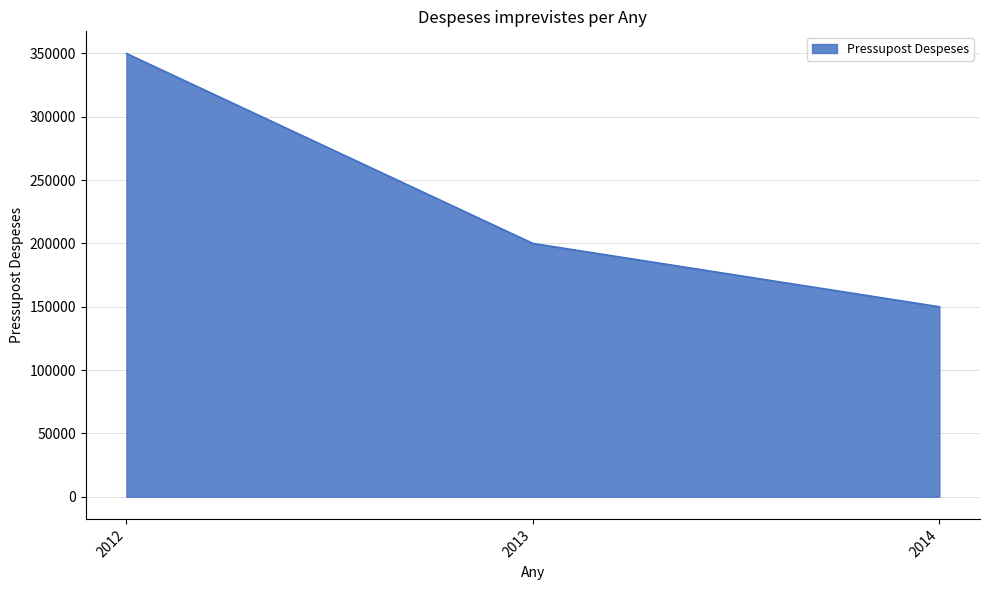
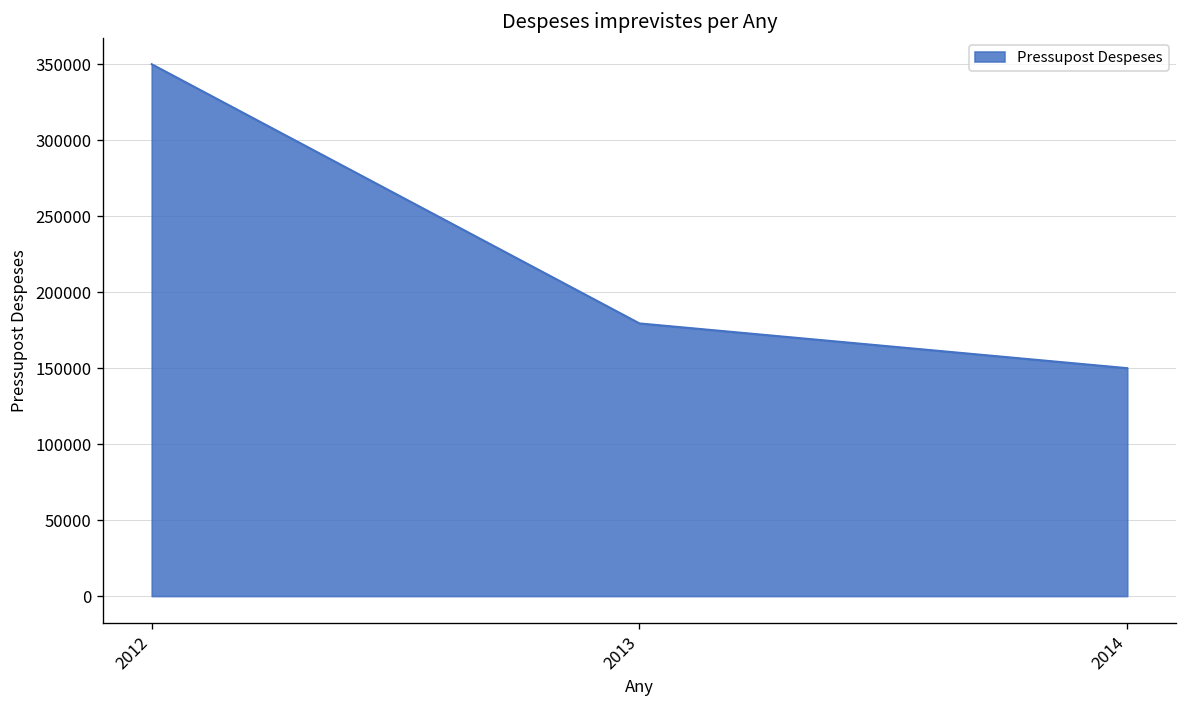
2013: 200000 -> 179000
